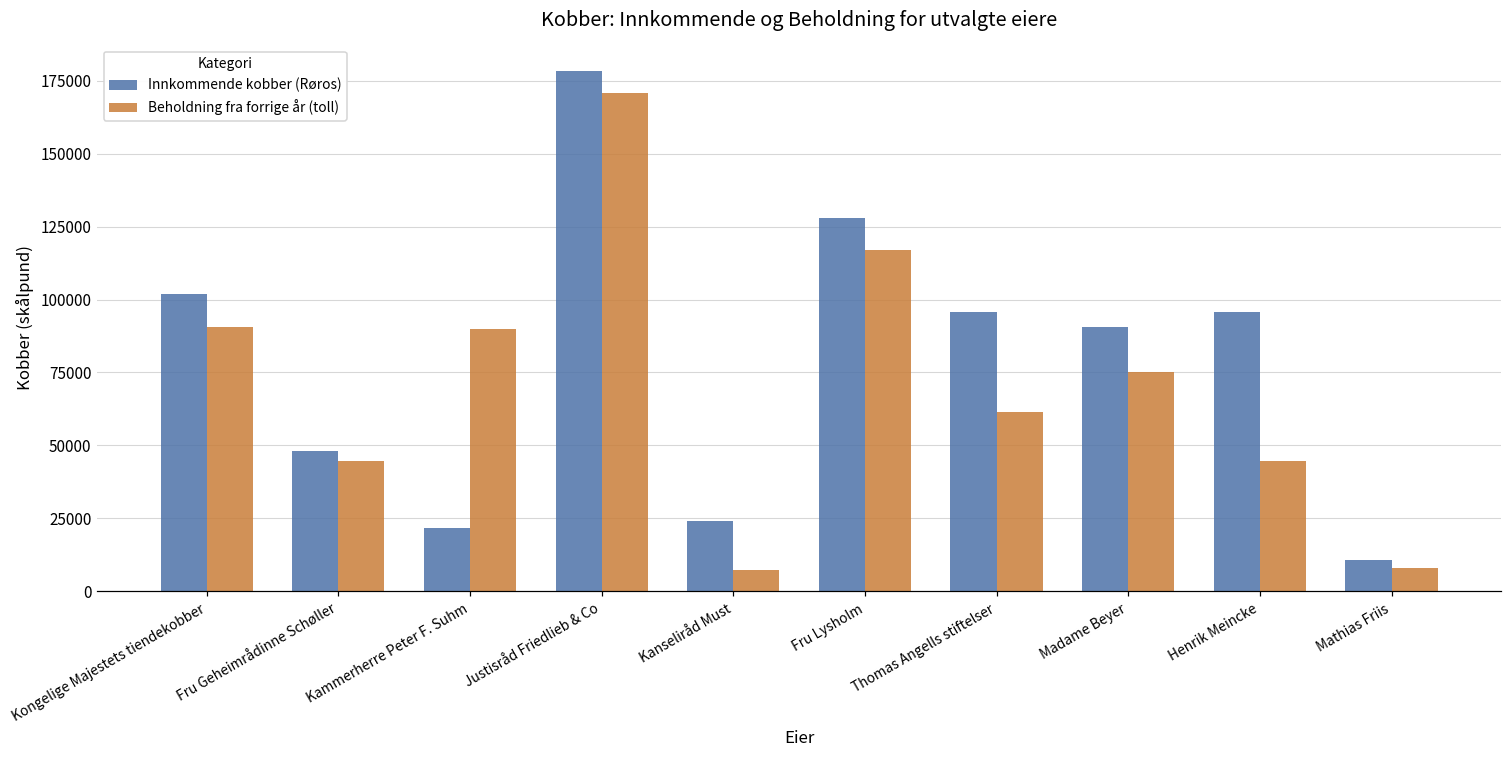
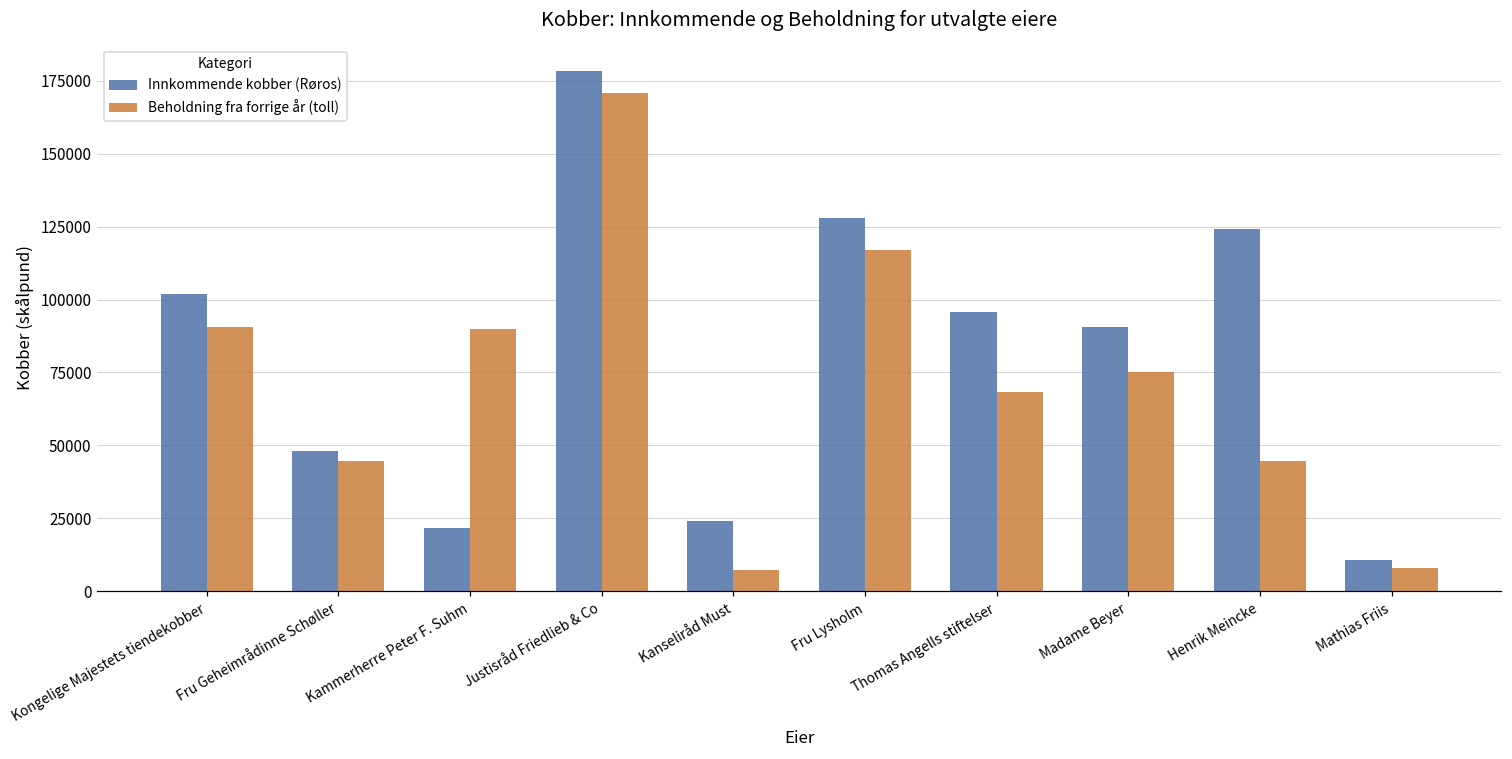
Beholdning fra forrige år (toll), Thomas Angells stiftelser: 62000 -> 68000
Innkommende kobber (Røros), Henrik Meincke: 96000 -> 124000
